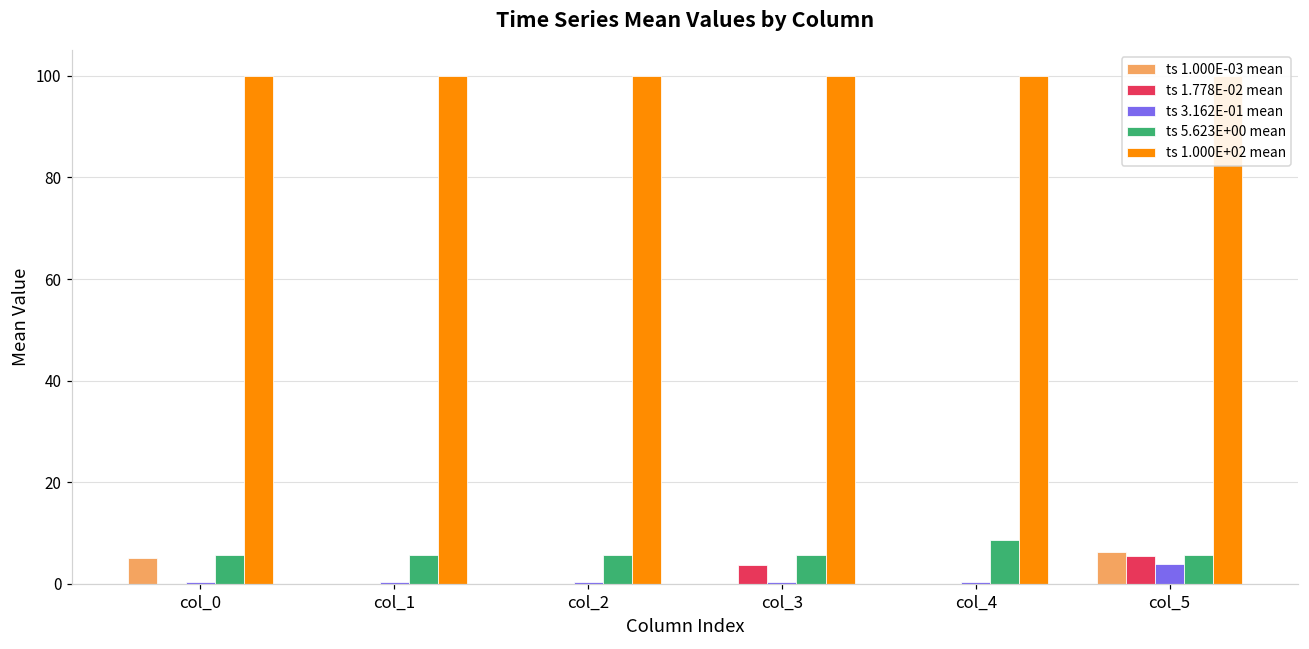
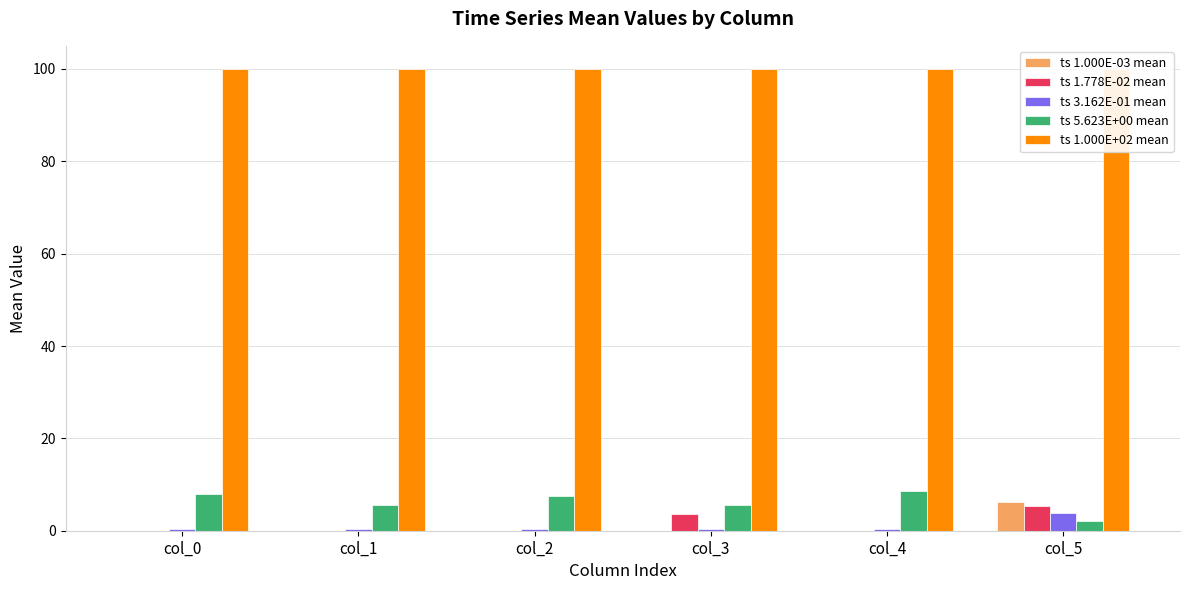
ts 1.000E-03 mean, col_0: 5 -> 0
ts 5.623E+00 mean, col_0: 6 -> 8
ts 5.623E+00 mean, col_2: 6 -> 8
ts 5.623E+00 mean, col_5: 6 -> 2
